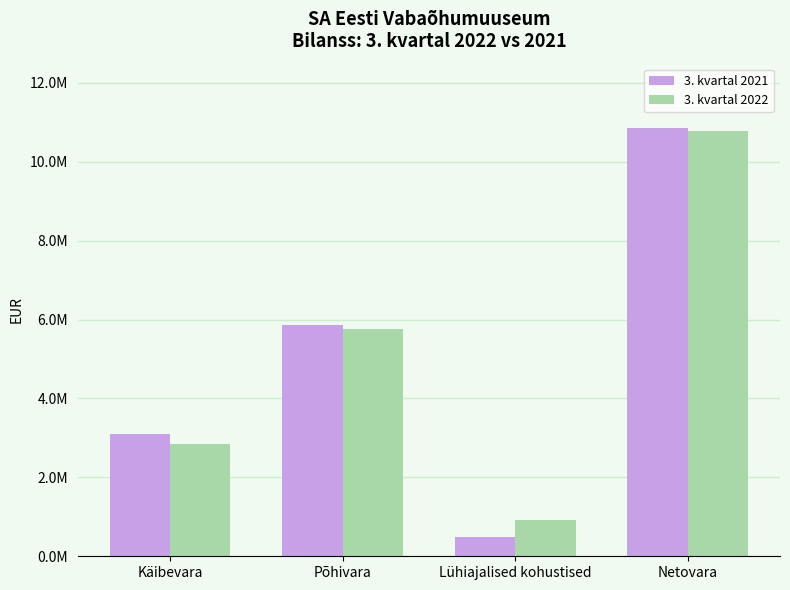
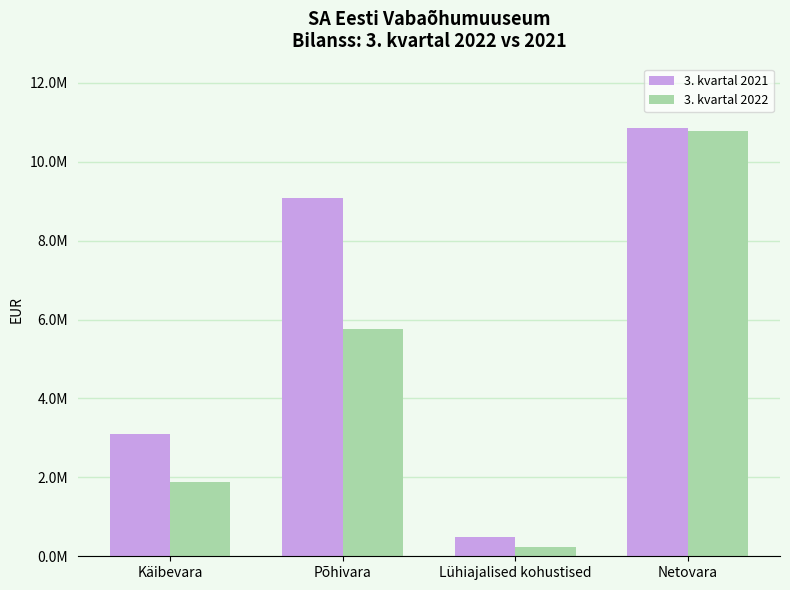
3. kvartal 2022, Käibevara: 2900000 -> 1900000
3. kvartal 2021, Põhivara: 5900000 -> 9100000
3. kvartal 2022, Lühiajalised kohustised: 900000 -> 200000
